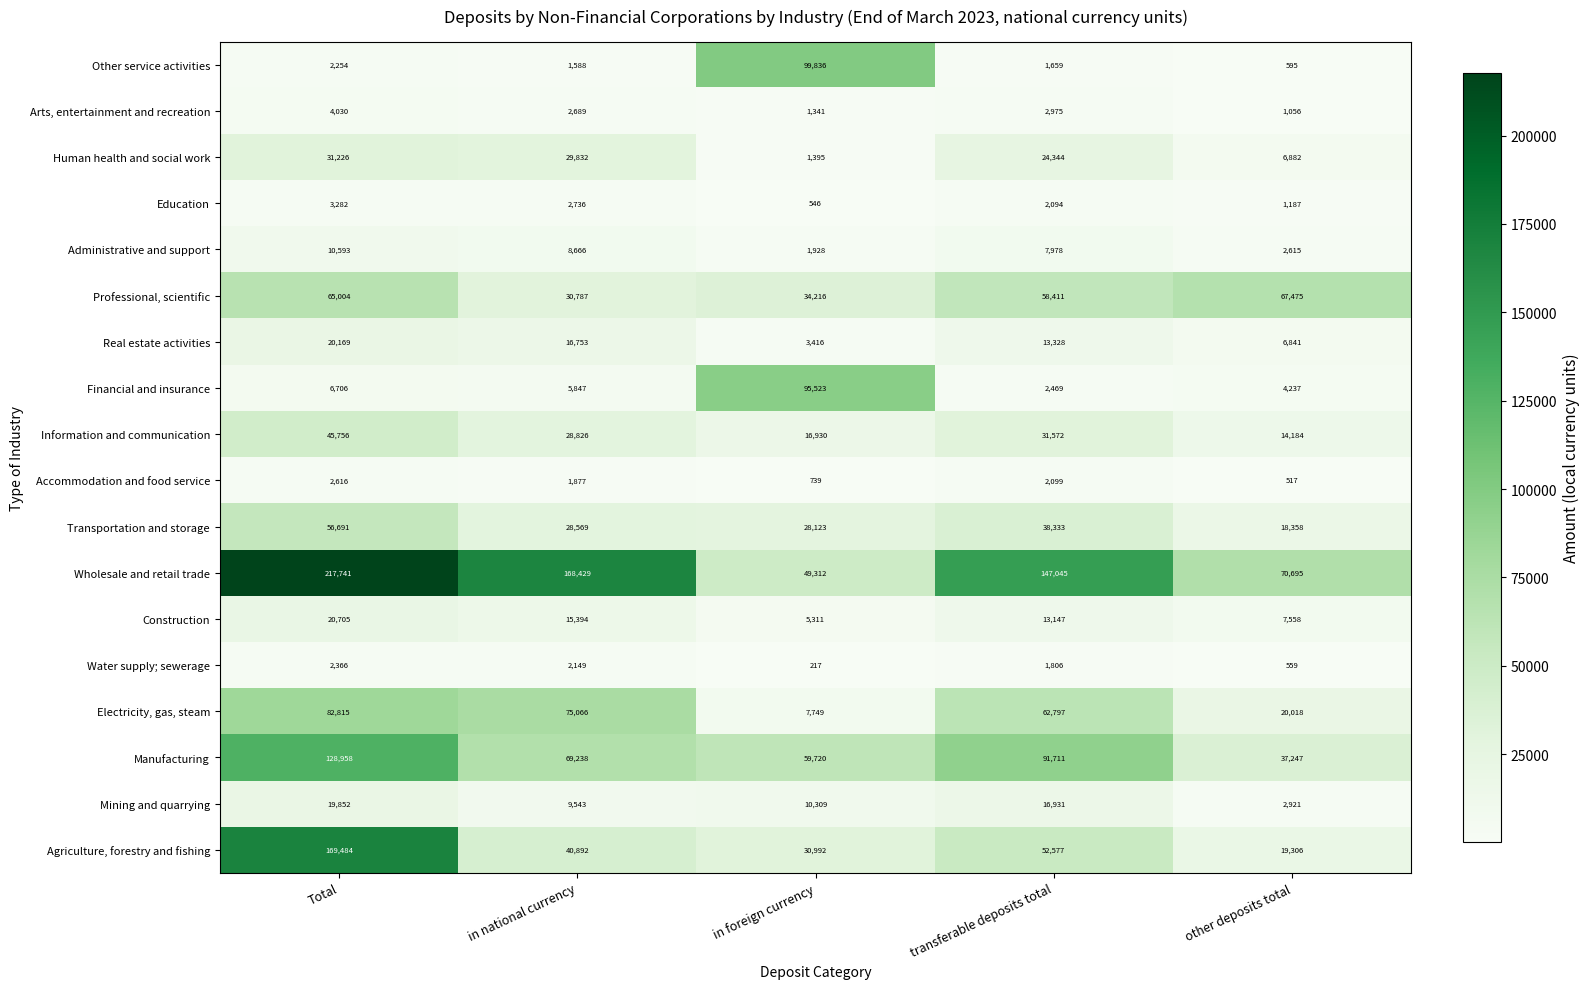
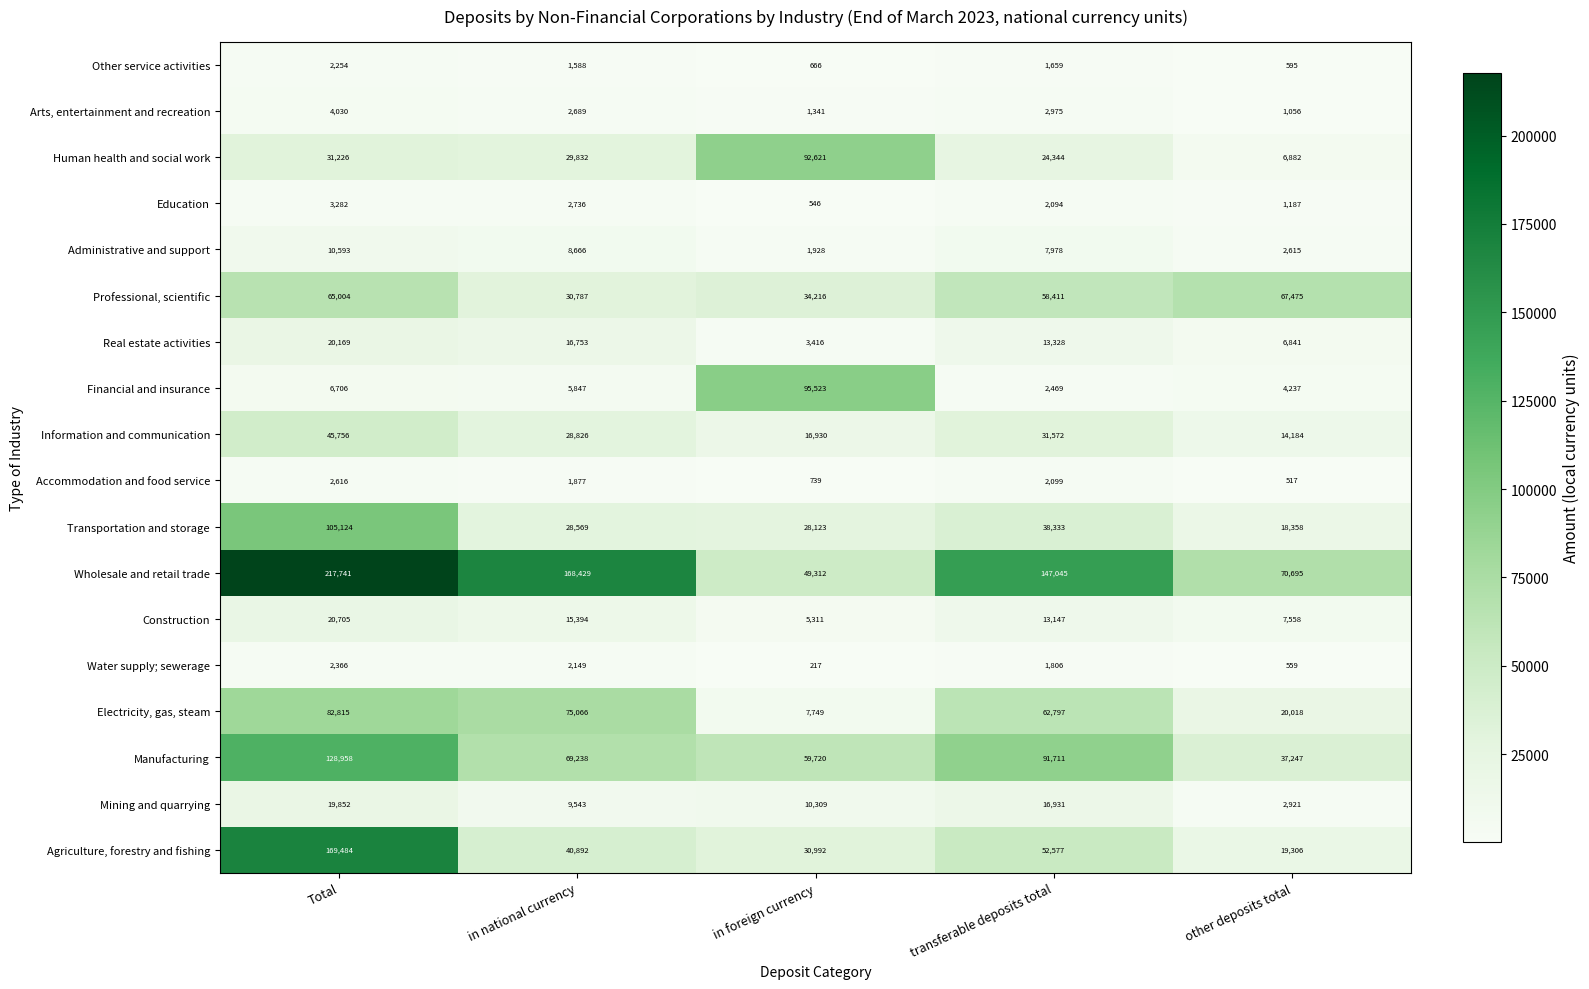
Other service activities, in foreign currency: 99,836 -> 666
Human health and social work, in foreign currency: 1,395 -> 92,621
Transportation and storage, Total: 56,691 -> 105,124
